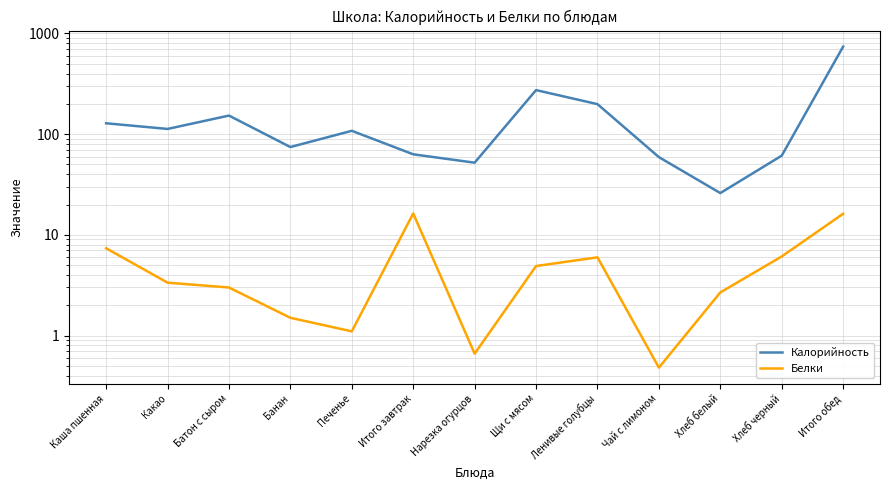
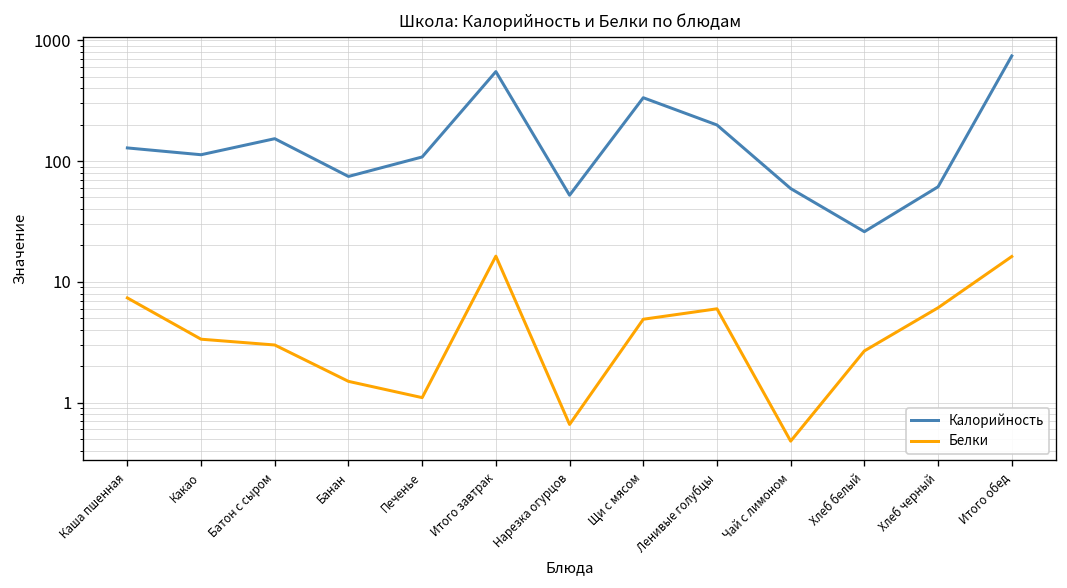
Калорийность, Итого завтрак: 60 -> 500
Калорийность, Щи с мясом: 270 -> 330
